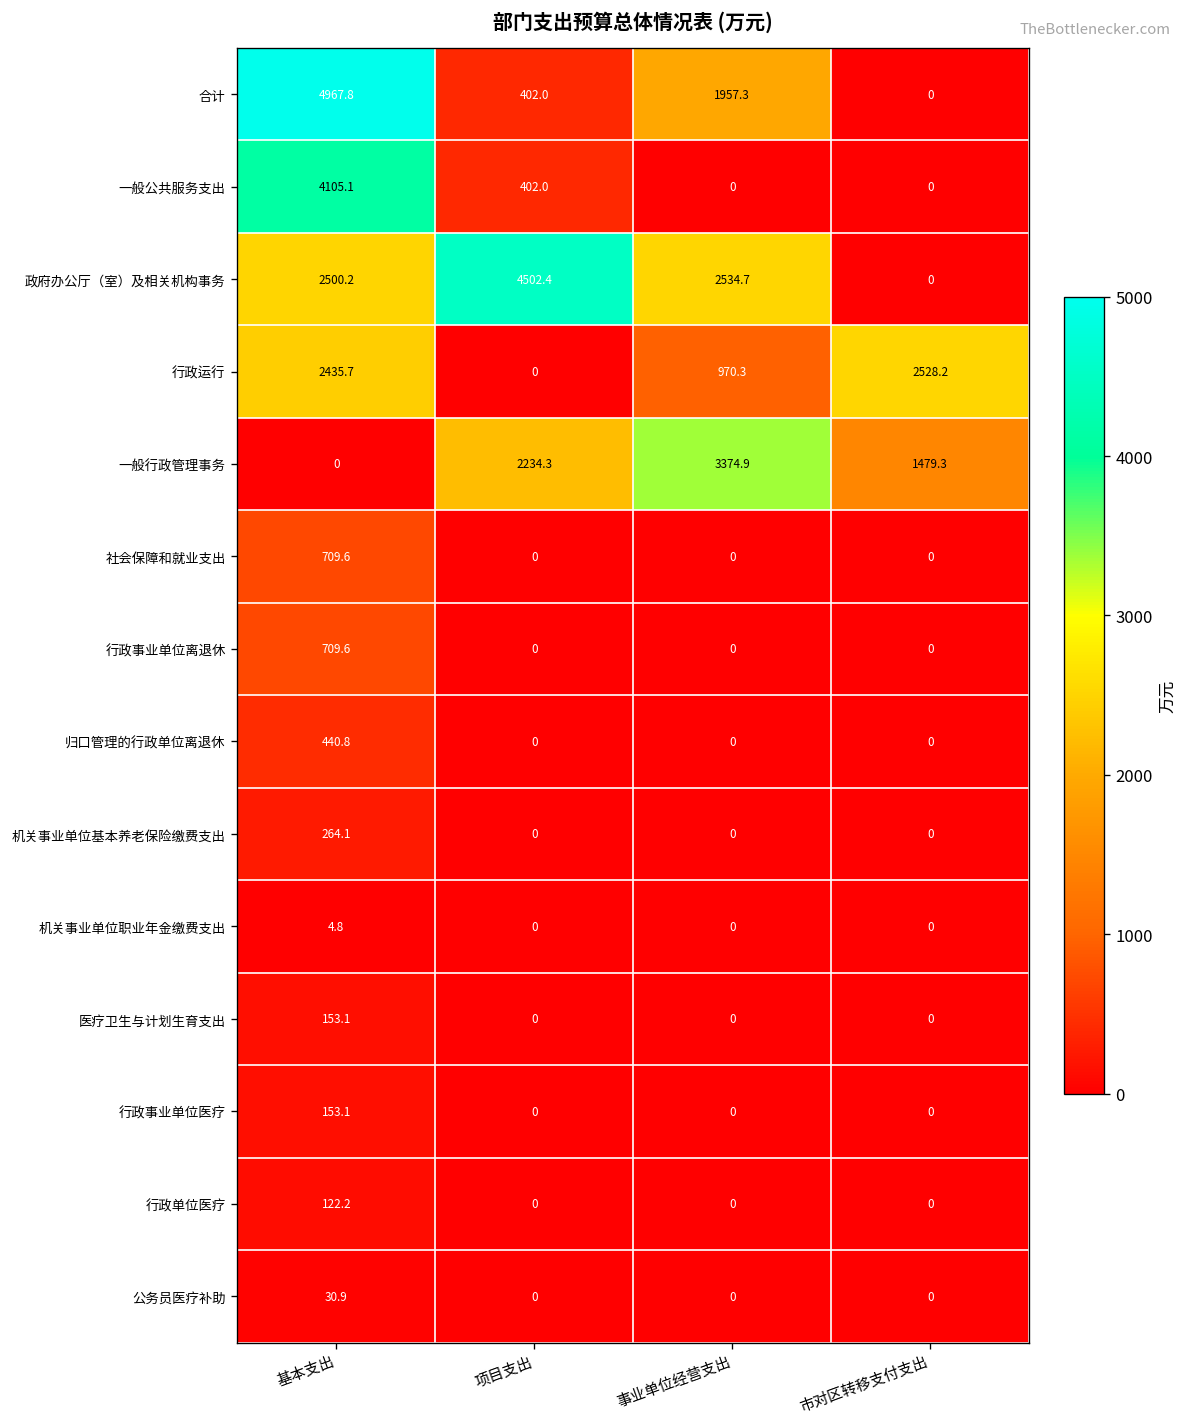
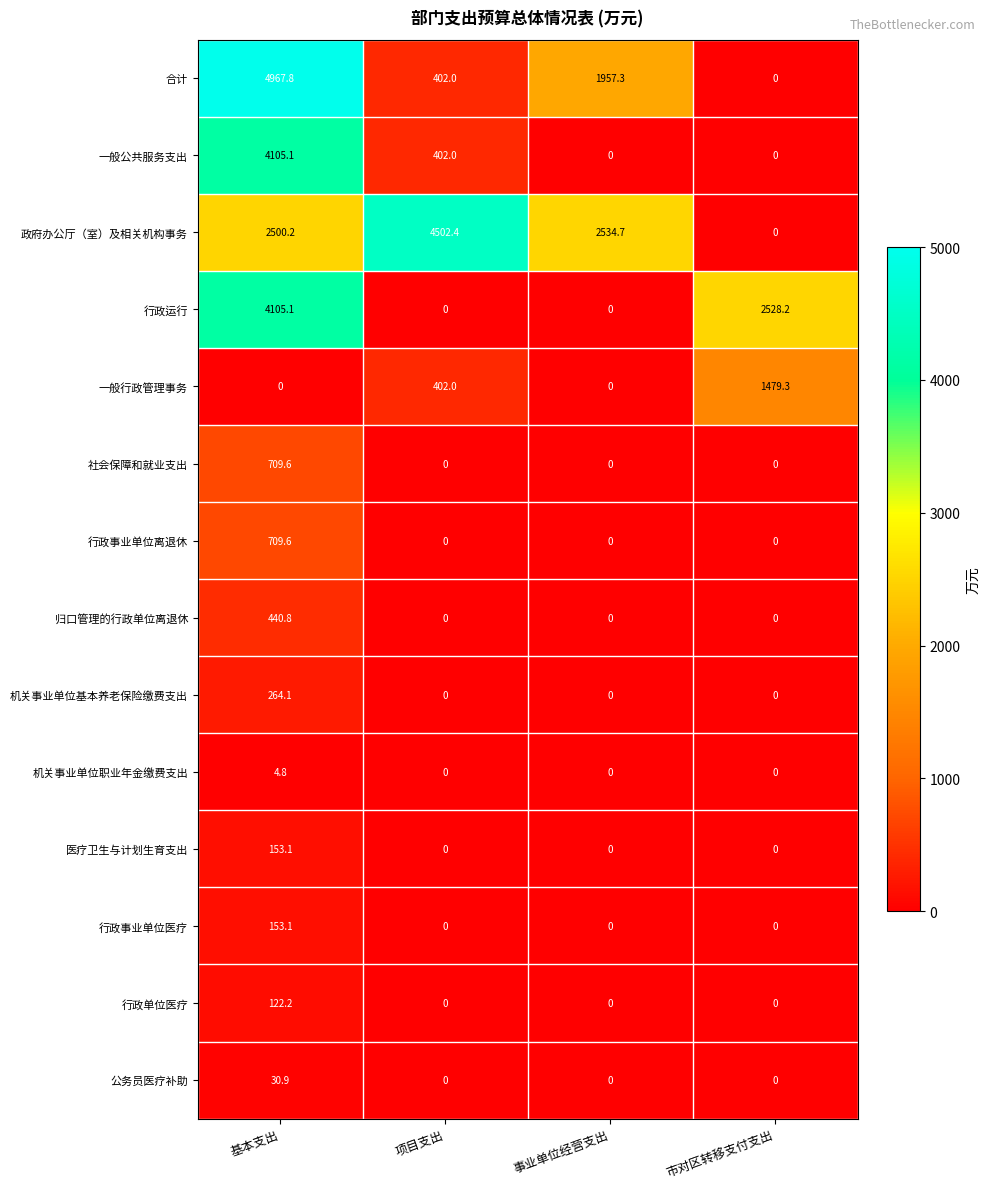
行政运行, 基本支出: 2435.7 -> 4105.1
行政运行, 事业单位经营支出: 970.3 -> 0
一般行政管理事务, 项目支出: 2234.3 -> 402.0
一般行政管理事务, 事业单位经营支出: 3374.9 -> 0
